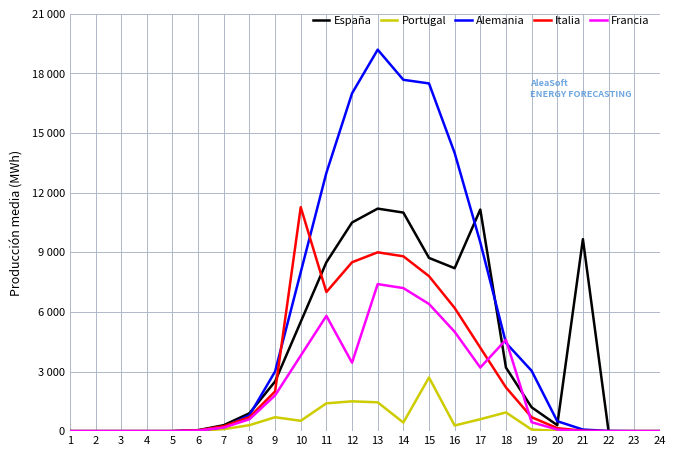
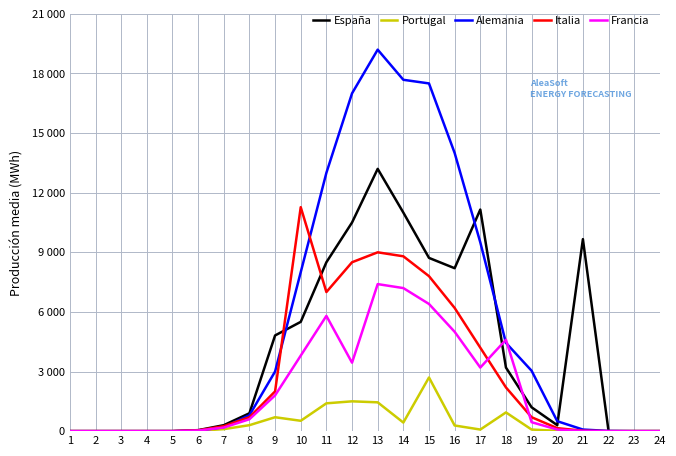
España, 9: 2500 -> 4800
España, 13: 11200 -> 13200
Portugal, 17: 600 -> 100
